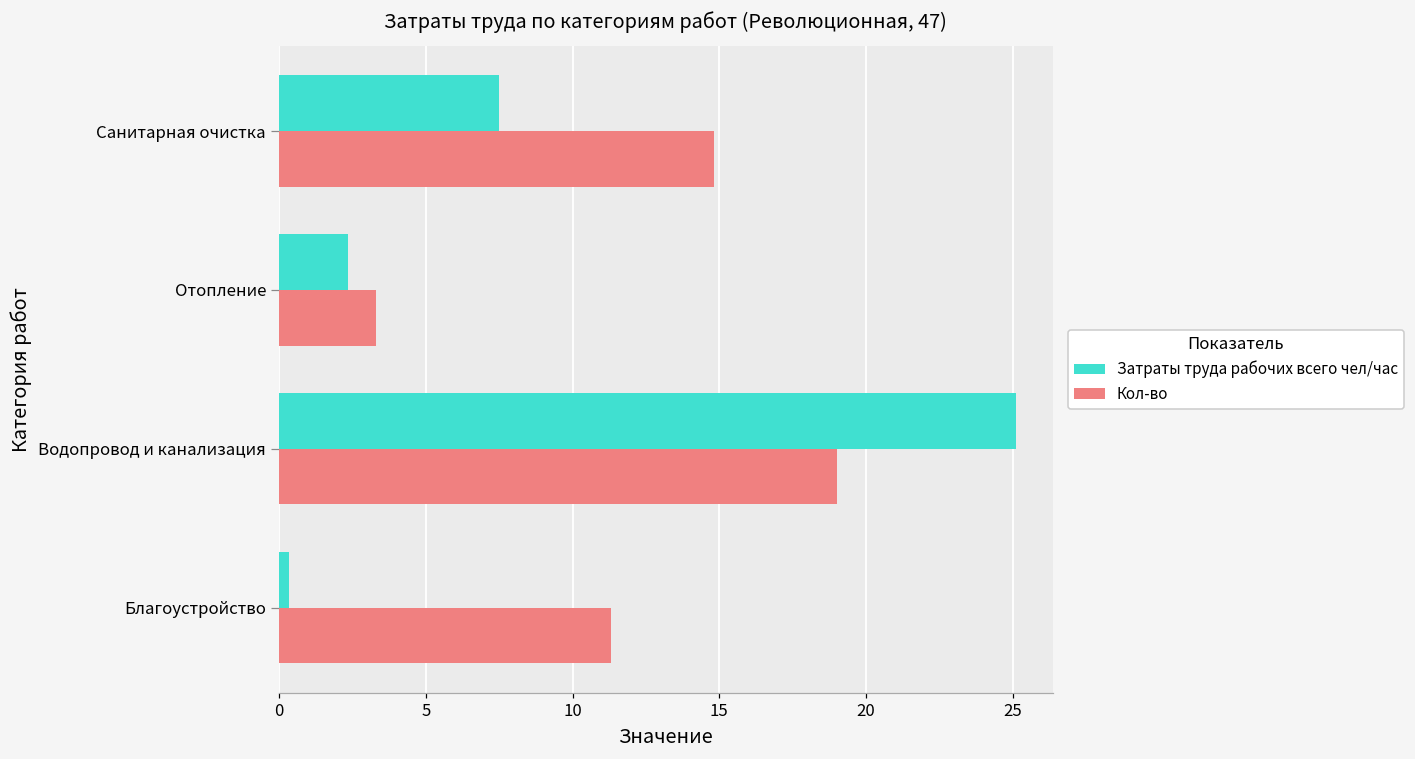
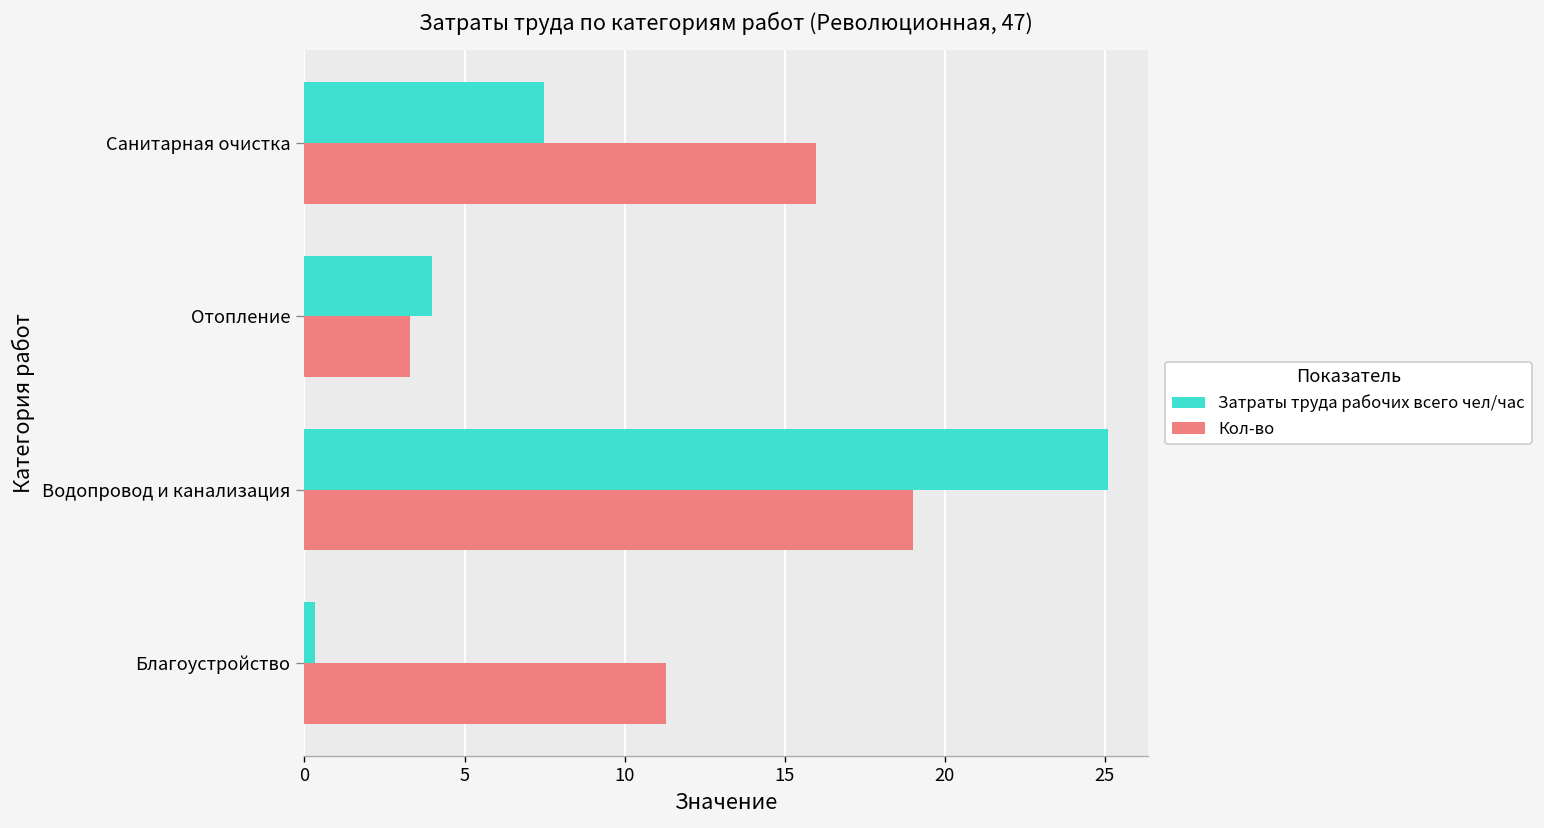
Кол-во, Санитарная очистка: 14.8 -> 16.0
Затраты труда рабочих всего чел/час, Отопление: 2.3 -> 4.0
